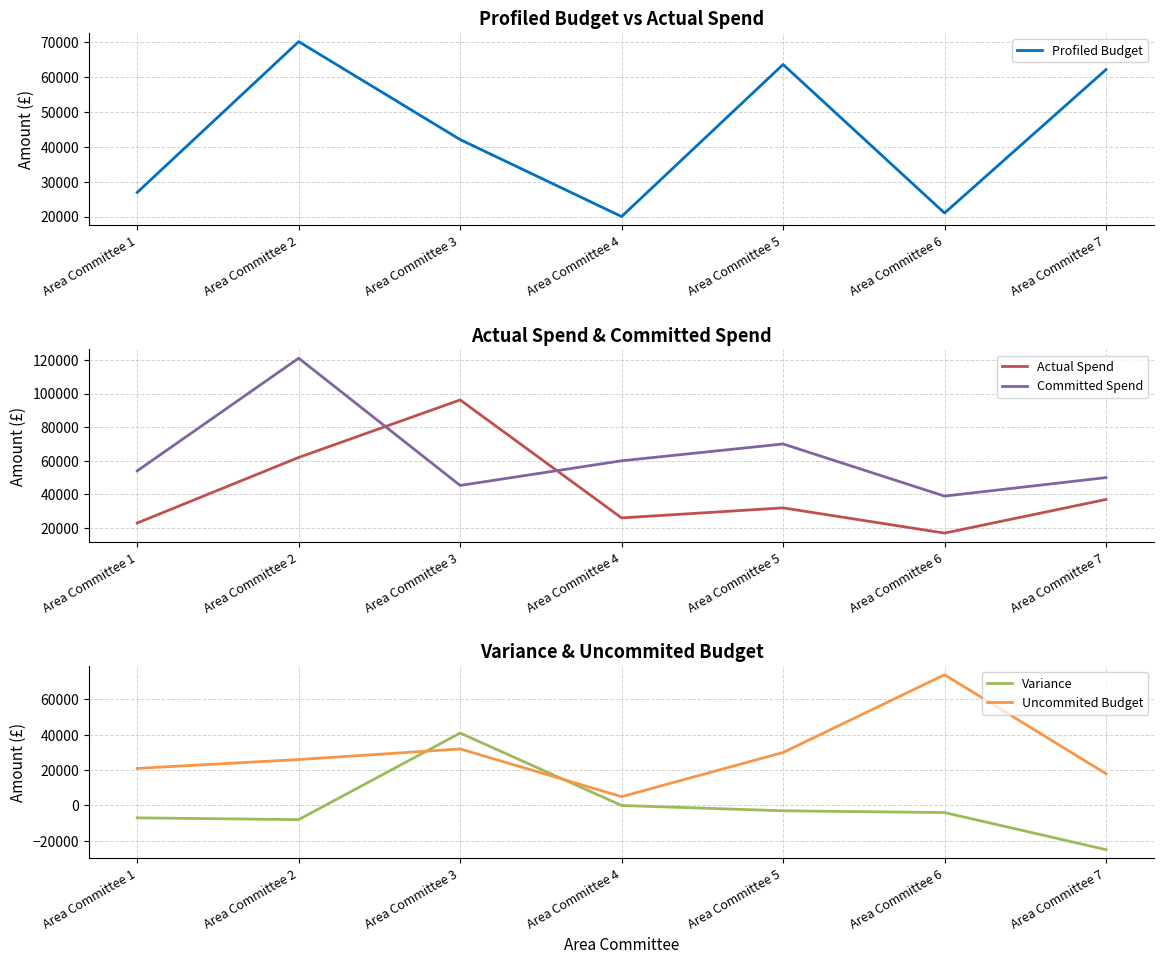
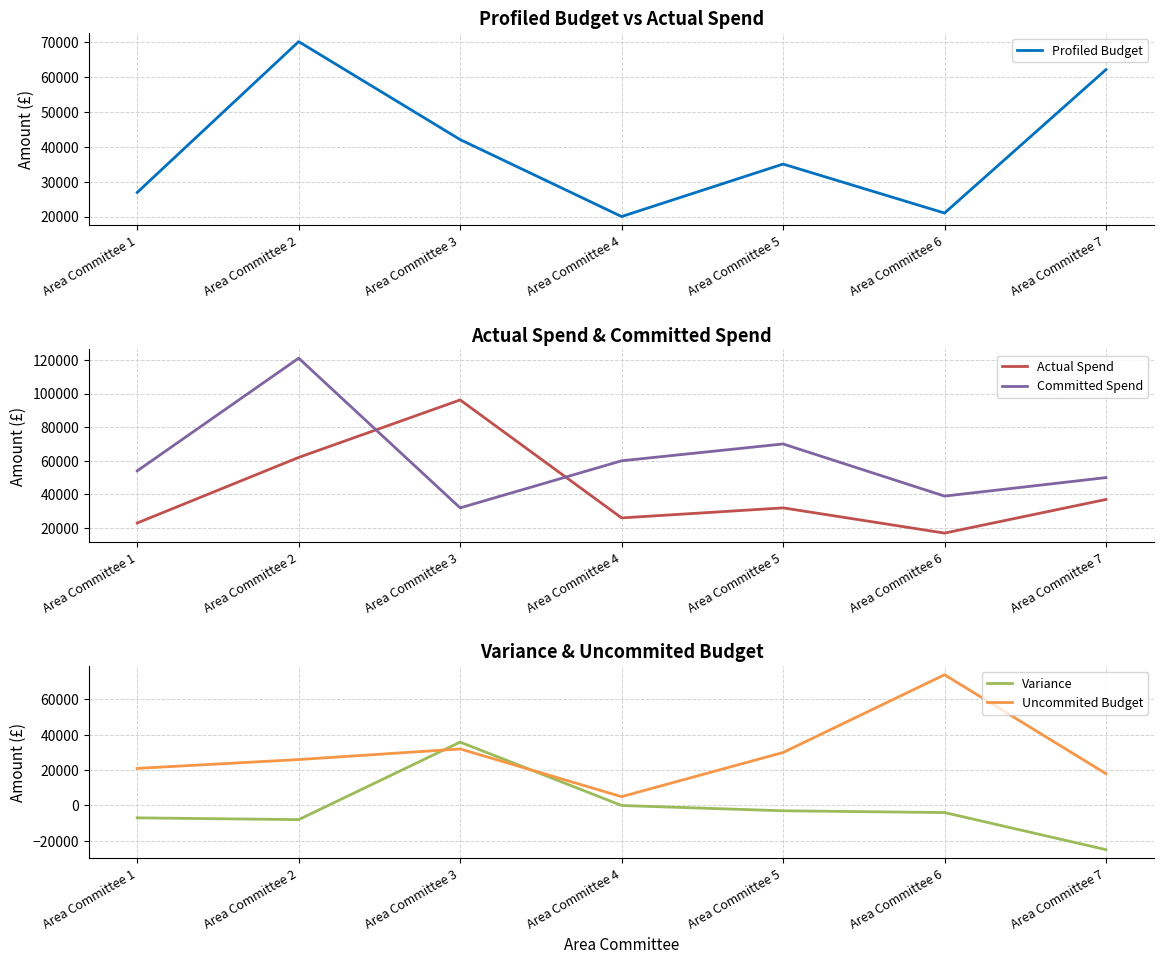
Profiled Budget vs Actual Spend, Area Committee 5: 63000 -> 35000
Actual Spend & Committed Spend, Committed Spend, Area Committee 3: 45000 -> 32000
Variance & Uncommited Budget, Variance, Area Committee 3: 41000 -> 36000
